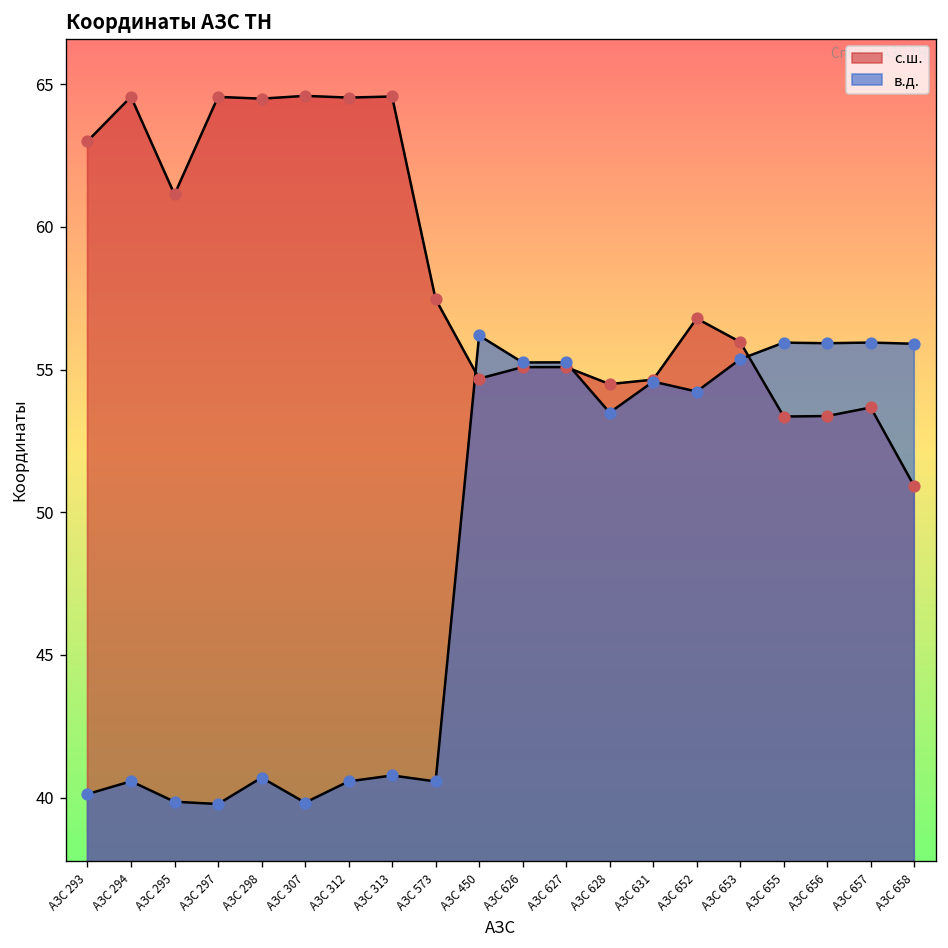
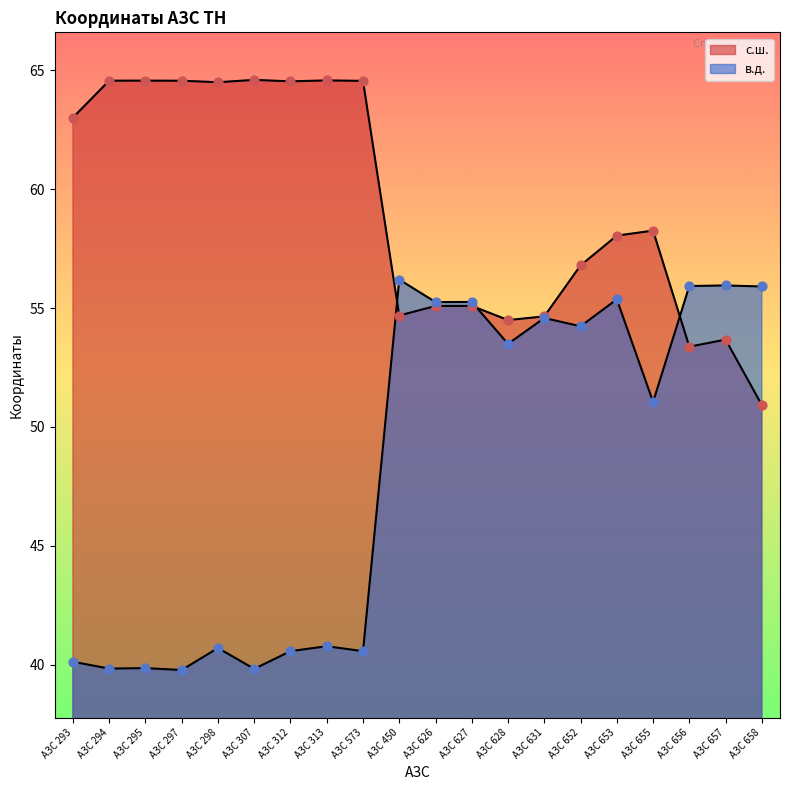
в.д., АЗС 294: 40.6 -> 39.8
с.ш., АЗС 295: 61.1 -> 64.6
с.ш., АЗС 573: 57.5 -> 64.6
с.ш., АЗС 653: 56.0 -> 58.0
с.ш., АЗС 655: 53.4 -> 58.3
в.д., АЗС 655: 55.9 -> 51.1
